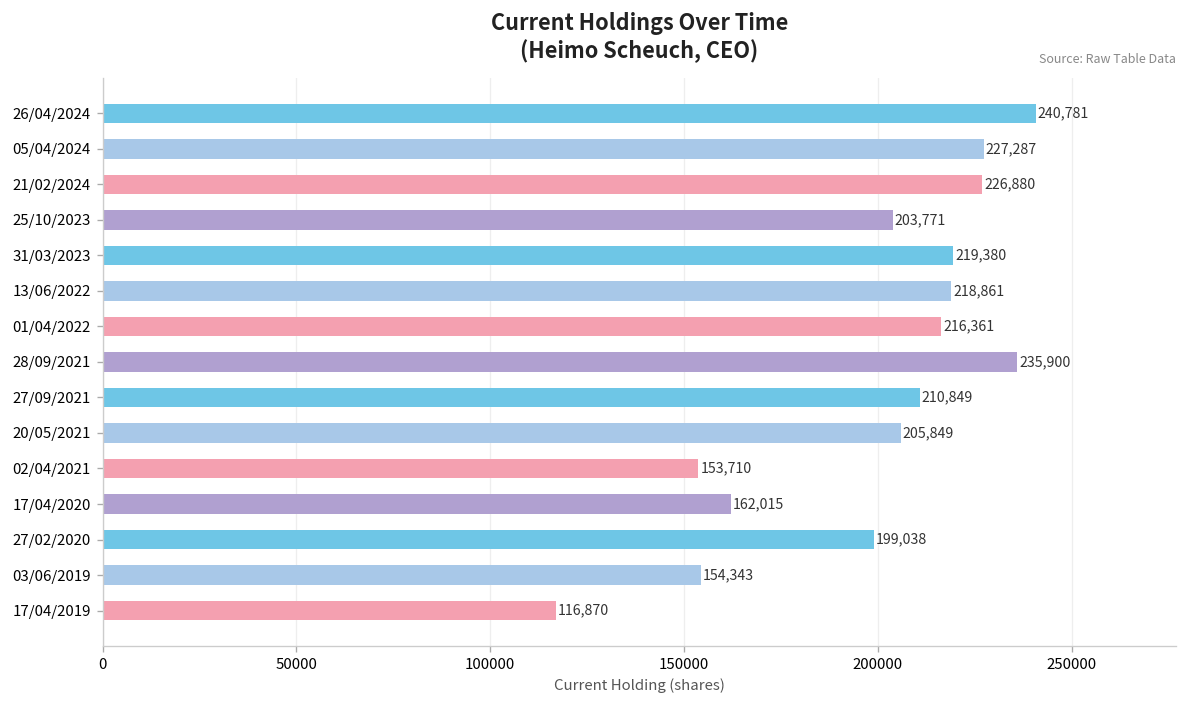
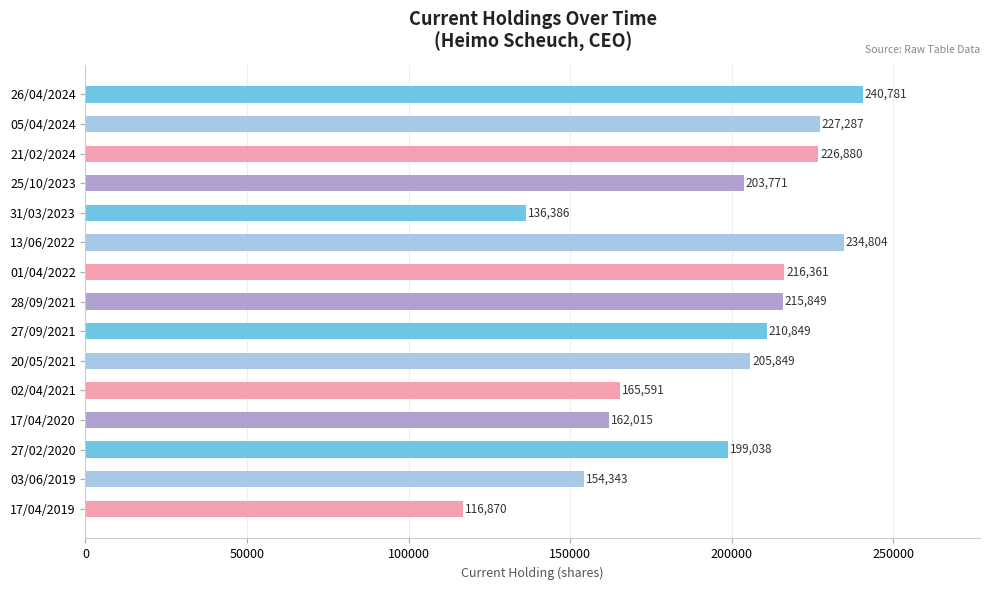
31/03/2023: 219,380 -> 136,386
13/06/2022: 218,861 -> 234,804
28/09/2021: 235,900 -> 215,849
02/04/2021: 153,710 -> 165,591
